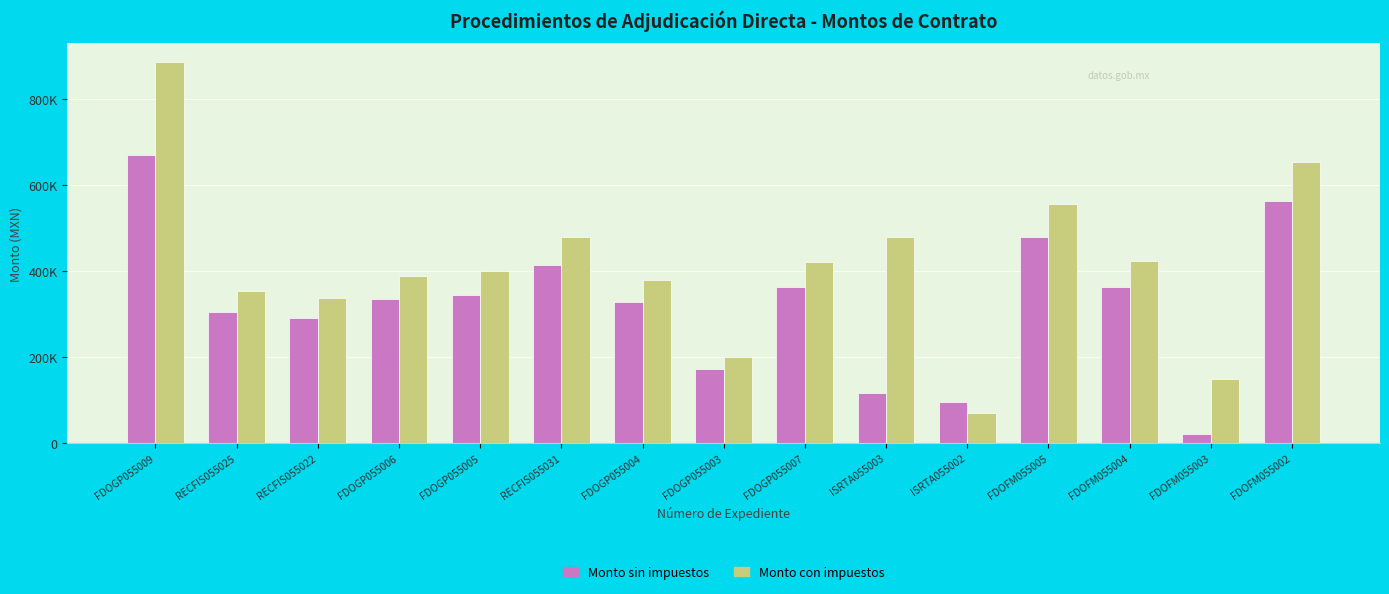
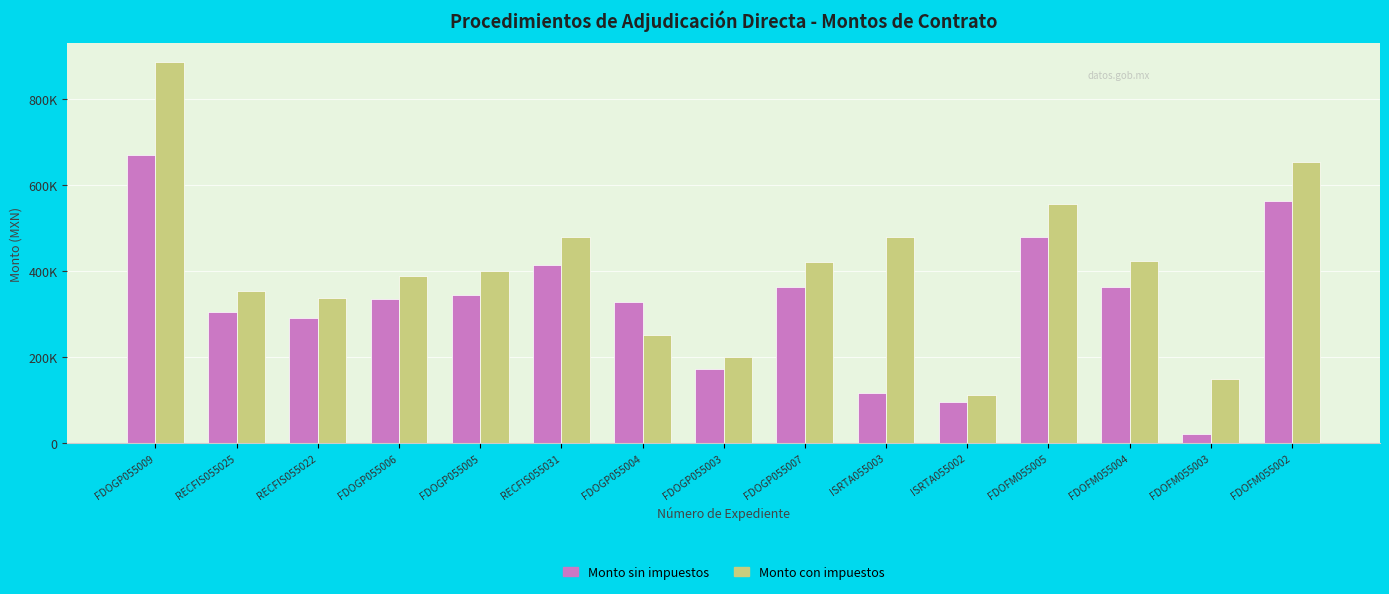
Monto con impuestos, FDOGP055004: 380000 -> 250000
Monto con impuestos, ISRTA055002: 70000 -> 110000
